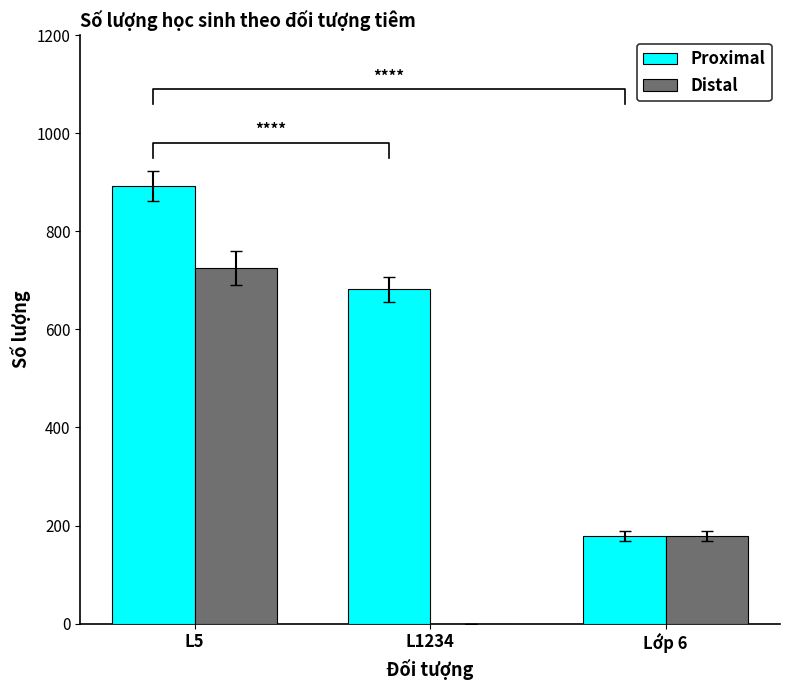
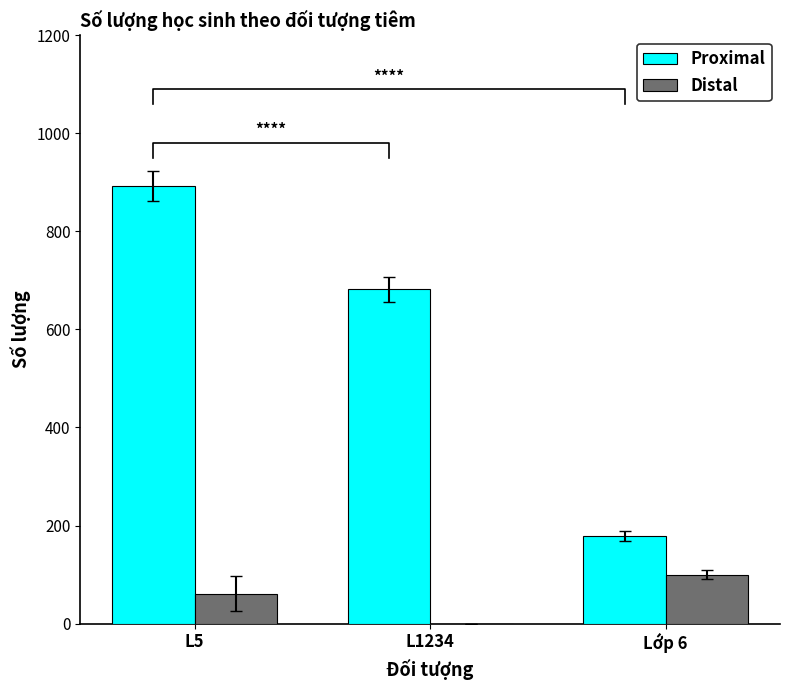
Distal, L5: 730 -> 60
Distal, Lớp 6: 180 -> 100
